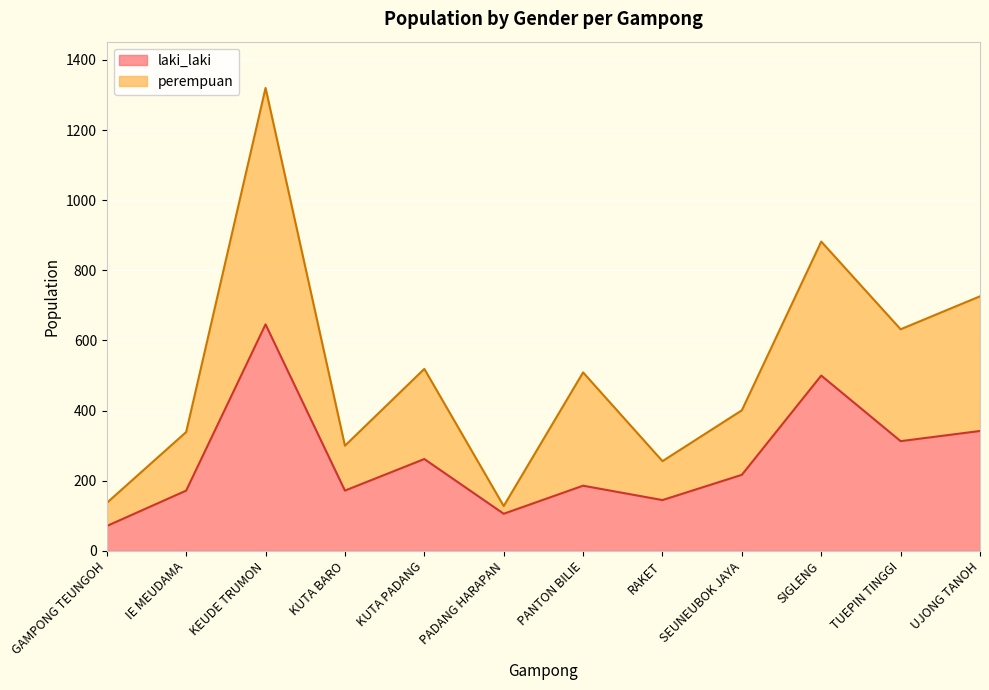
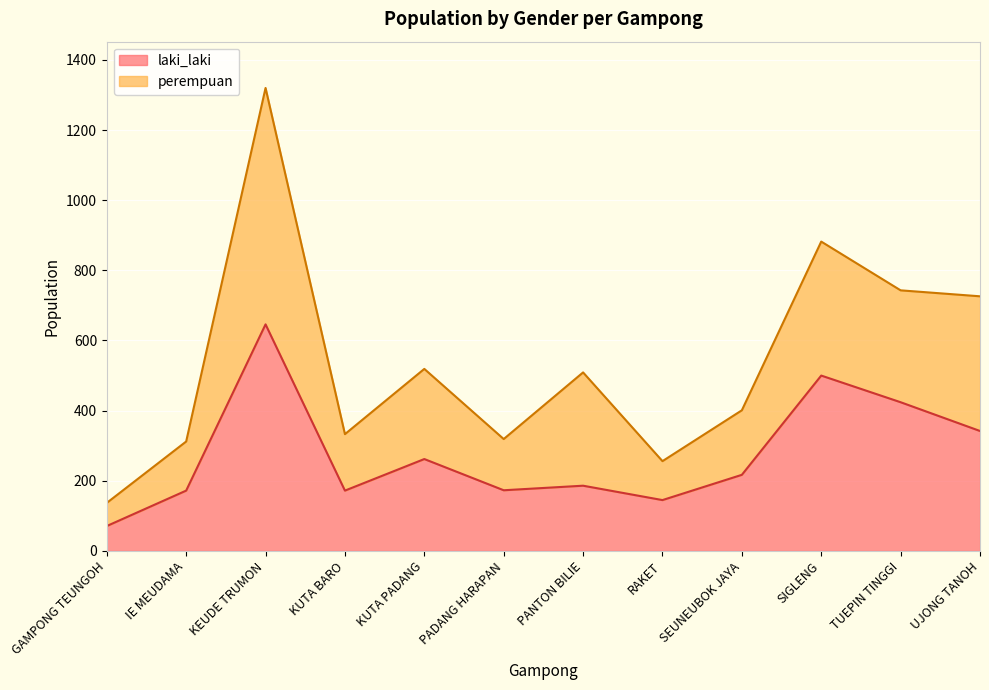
perempuan, IE MEUDAMA: 170 -> 140
perempuan, KUTA BARO: 130 -> 160
laki_laki, PADANG HARAPAN: 110 -> 170
perempuan, PADANG HARAPAN: 20 -> 150
laki_laki, TUEPIN TINGGI: 310 -> 420
